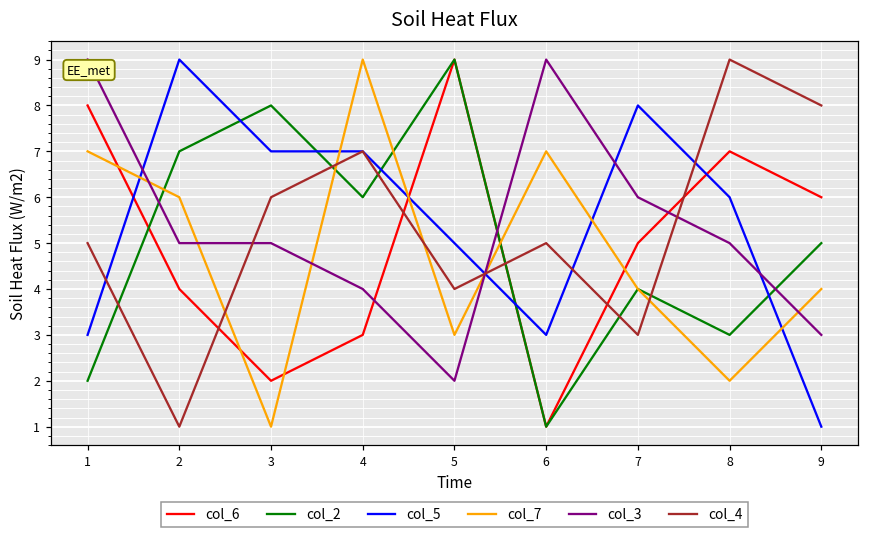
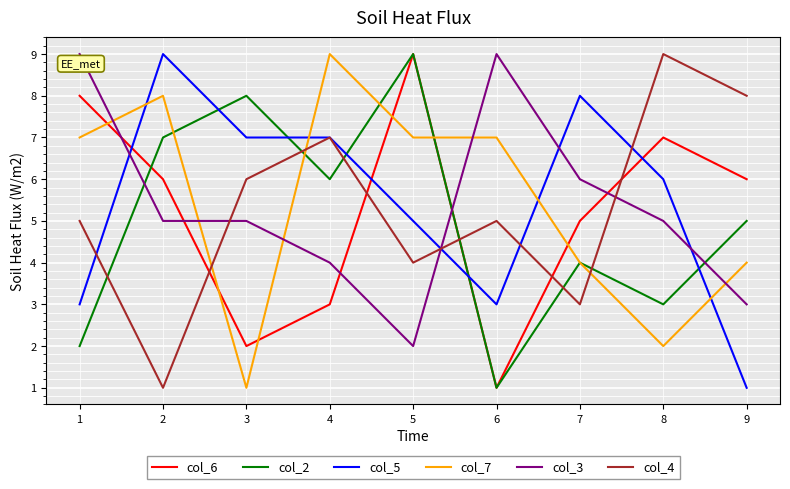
col_6, 2: 4 -> 6
col_7, 2: 6 -> 8
col_7, 5: 3 -> 7
